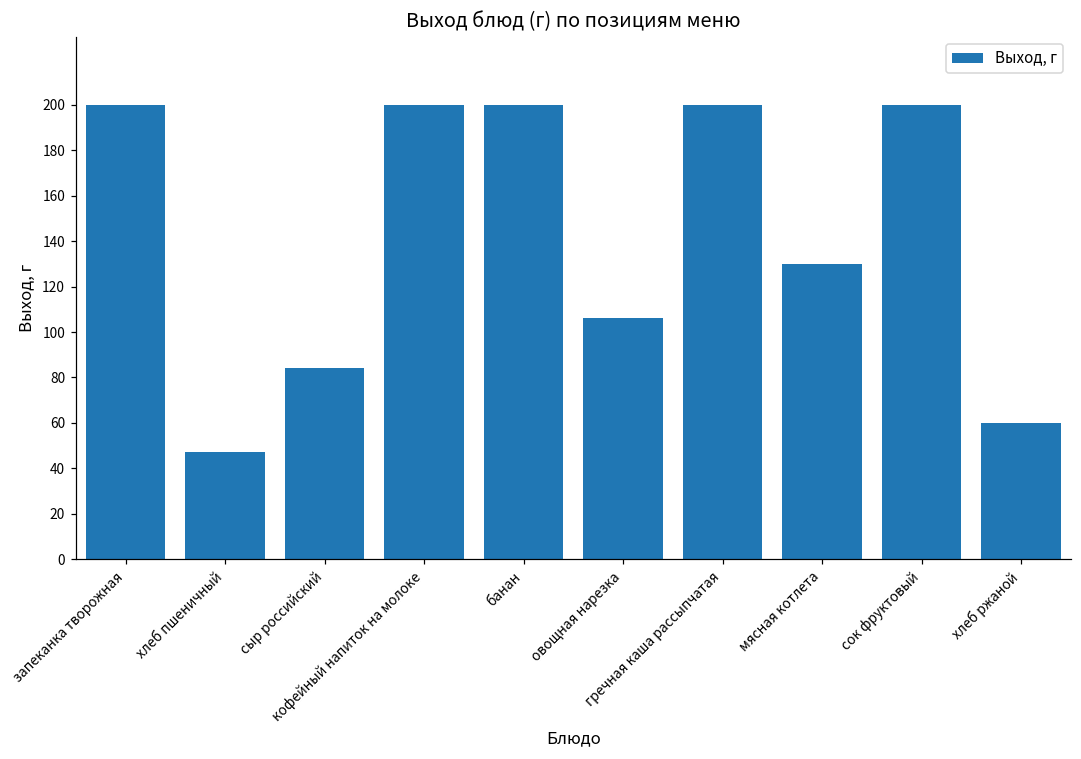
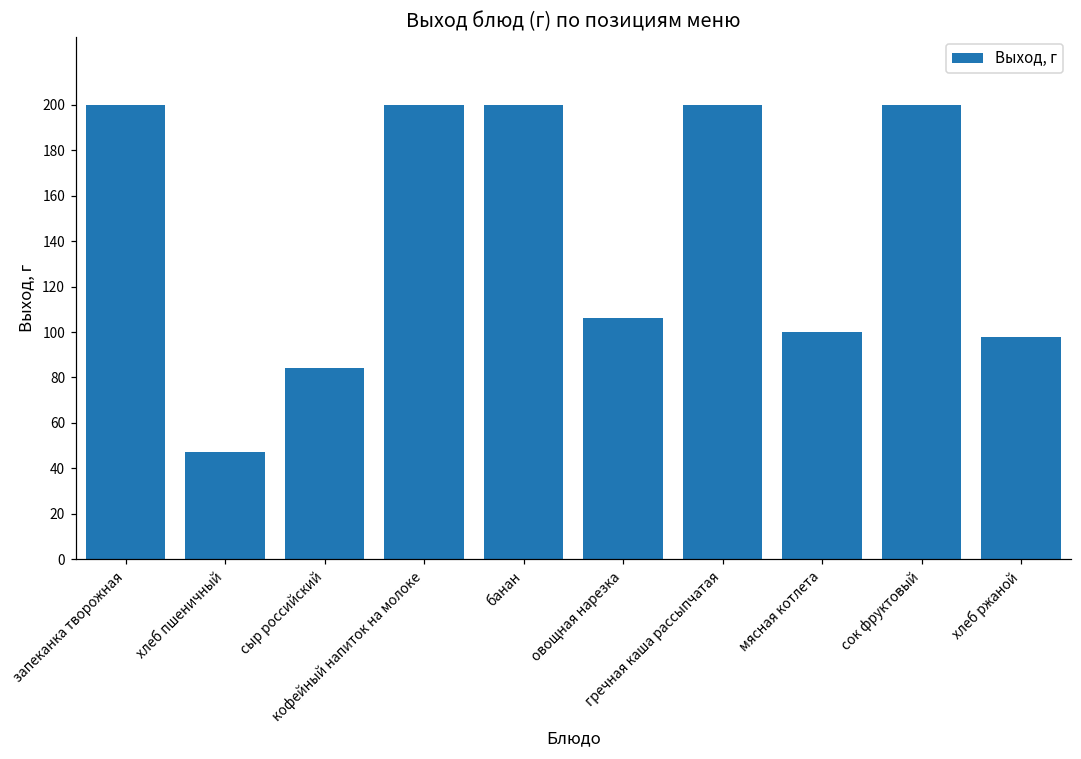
мясная котлета: 130 -> 100
хлеб ржаной: 60 -> 98
